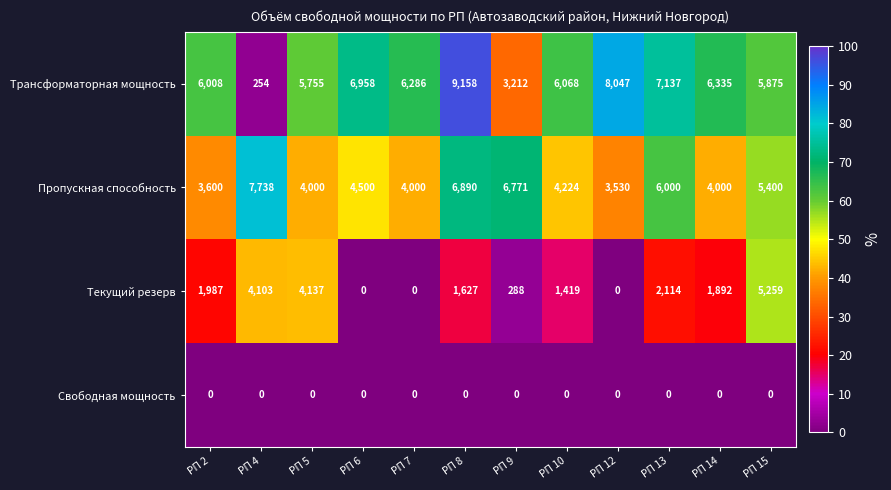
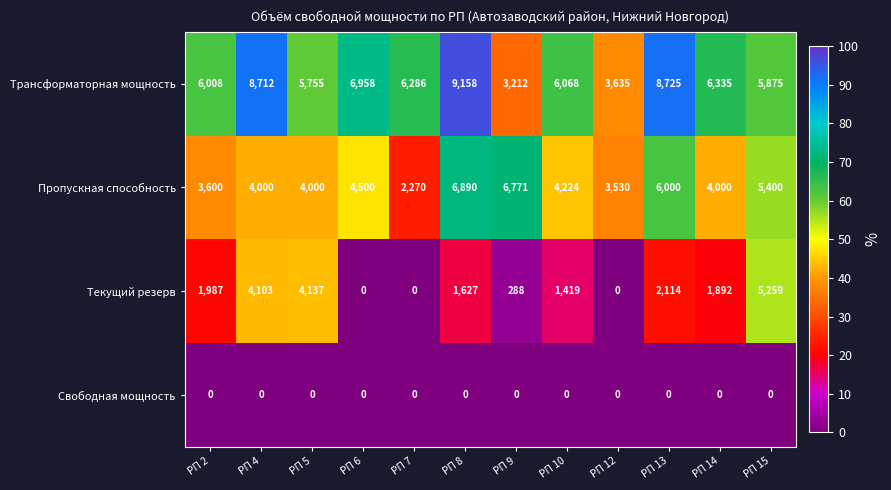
Трансформаторная мощность, РП 4: 254 -> 8,712
Трансформаторная мощность, РП 12: 8,047 -> 3,635
Трансформаторная мощность, РП 13: 7,137 -> 8,725
Пропускная способность, РП 4: 7,738 -> 4,000
Пропускная способность, РП 7: 4,000 -> 2,270
